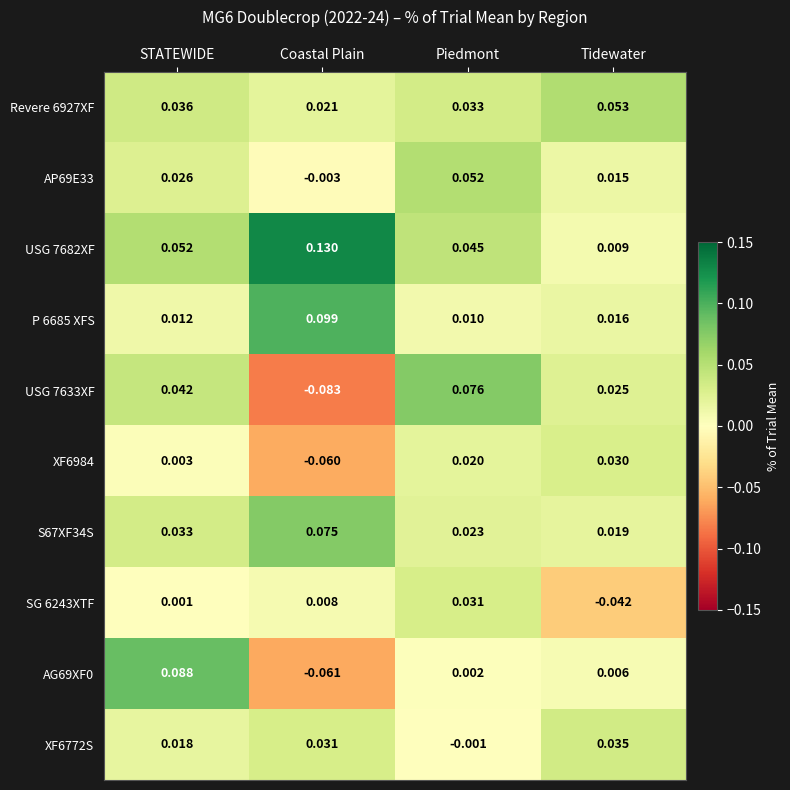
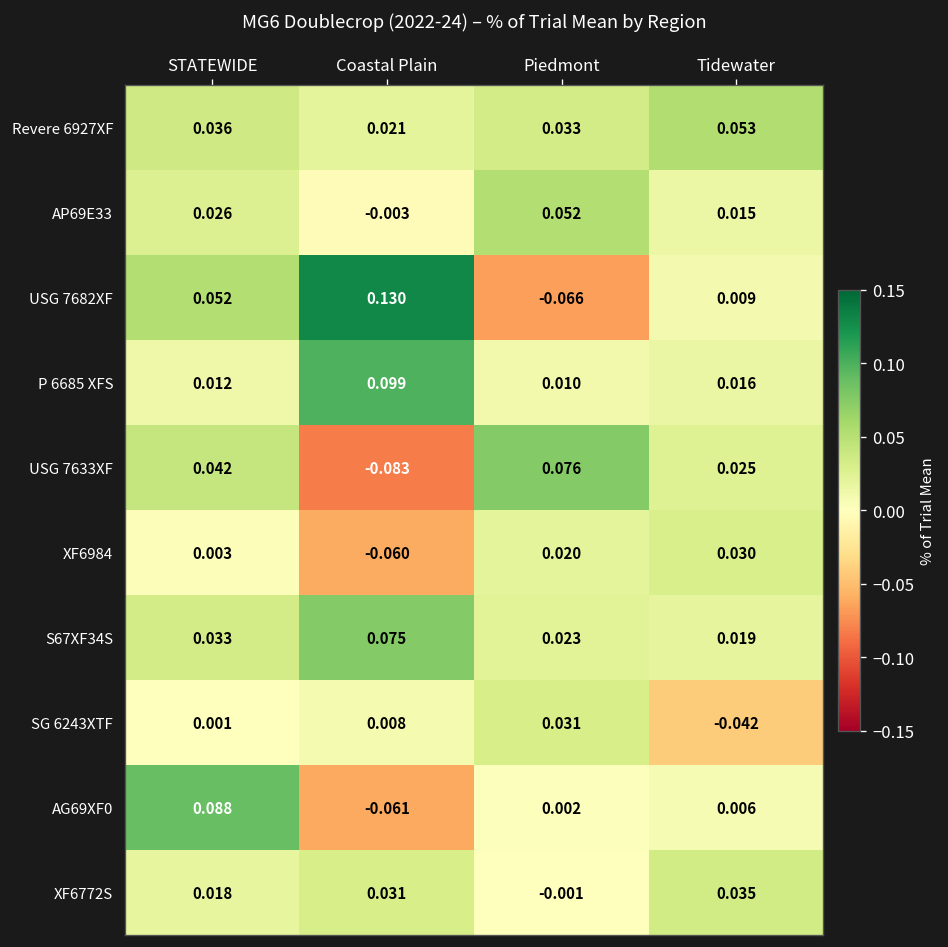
USG 7682XF, Piedmont: 0.045 -> -0.066
